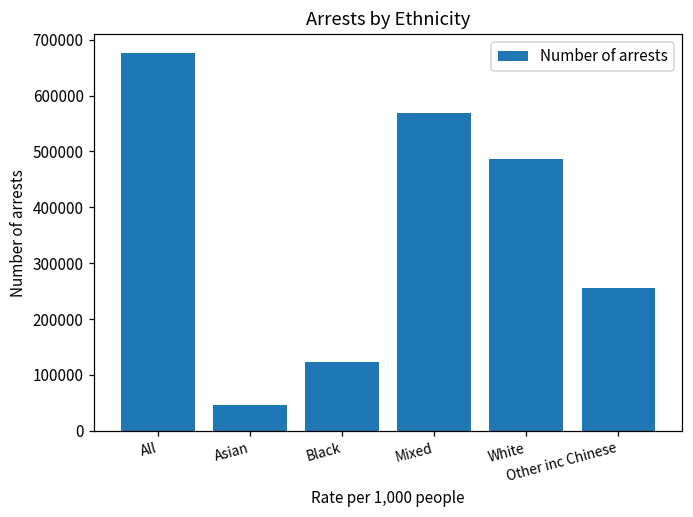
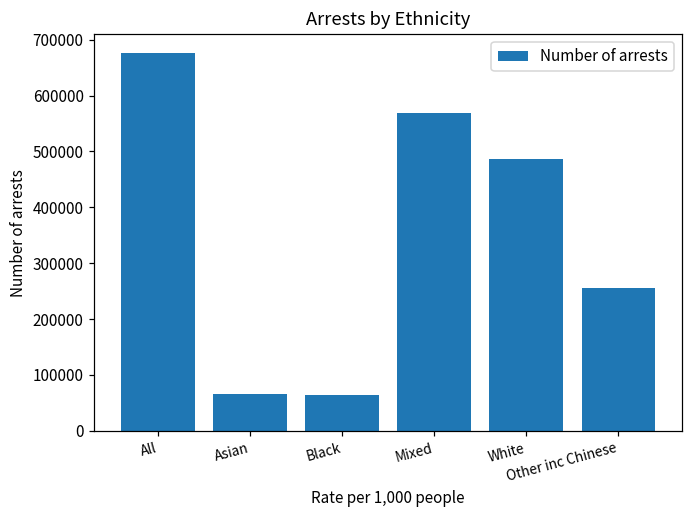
Asian: 50000 -> 70000
Black: 120000 -> 60000
